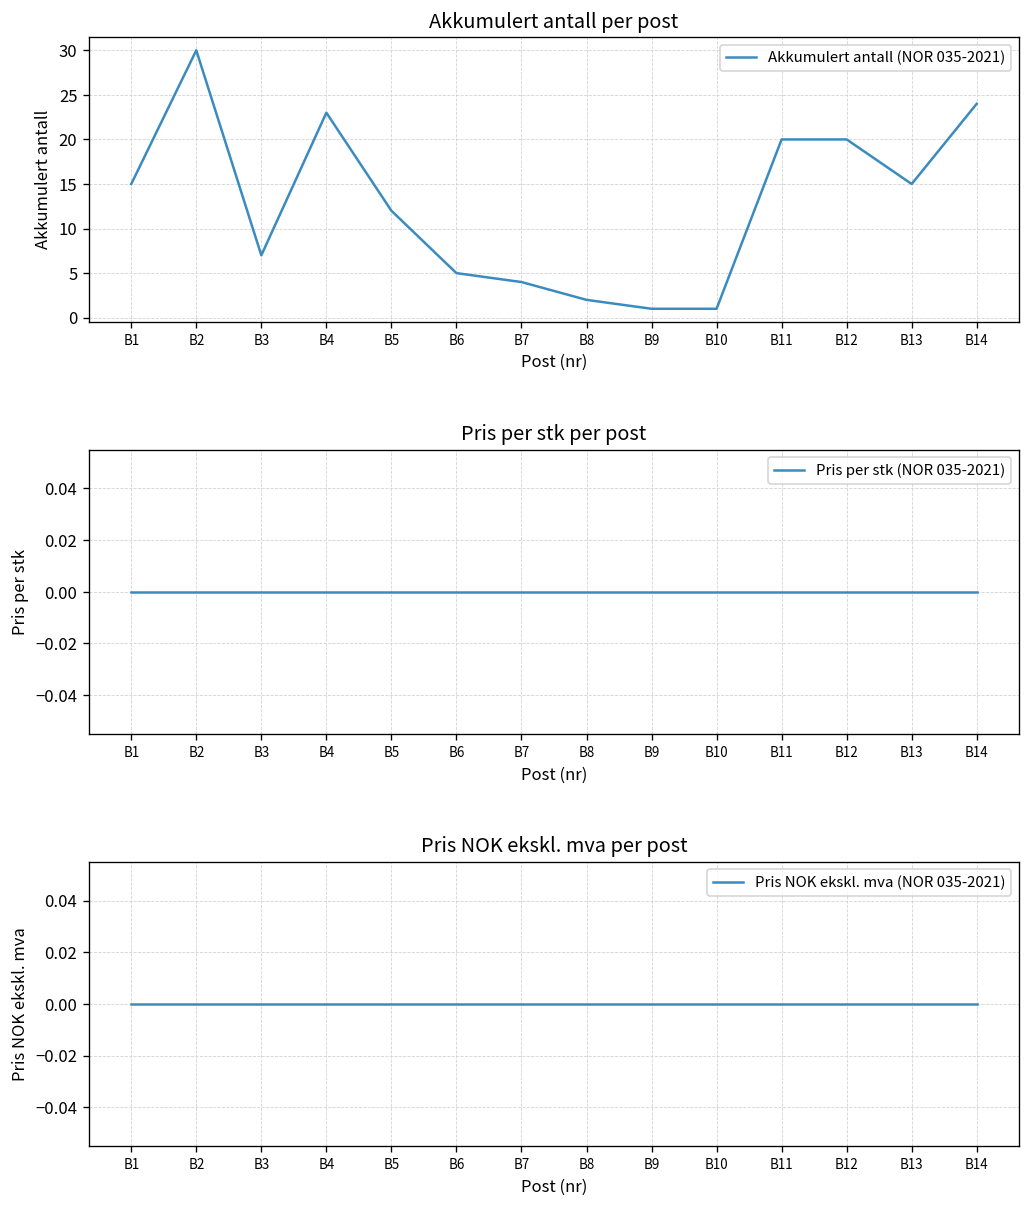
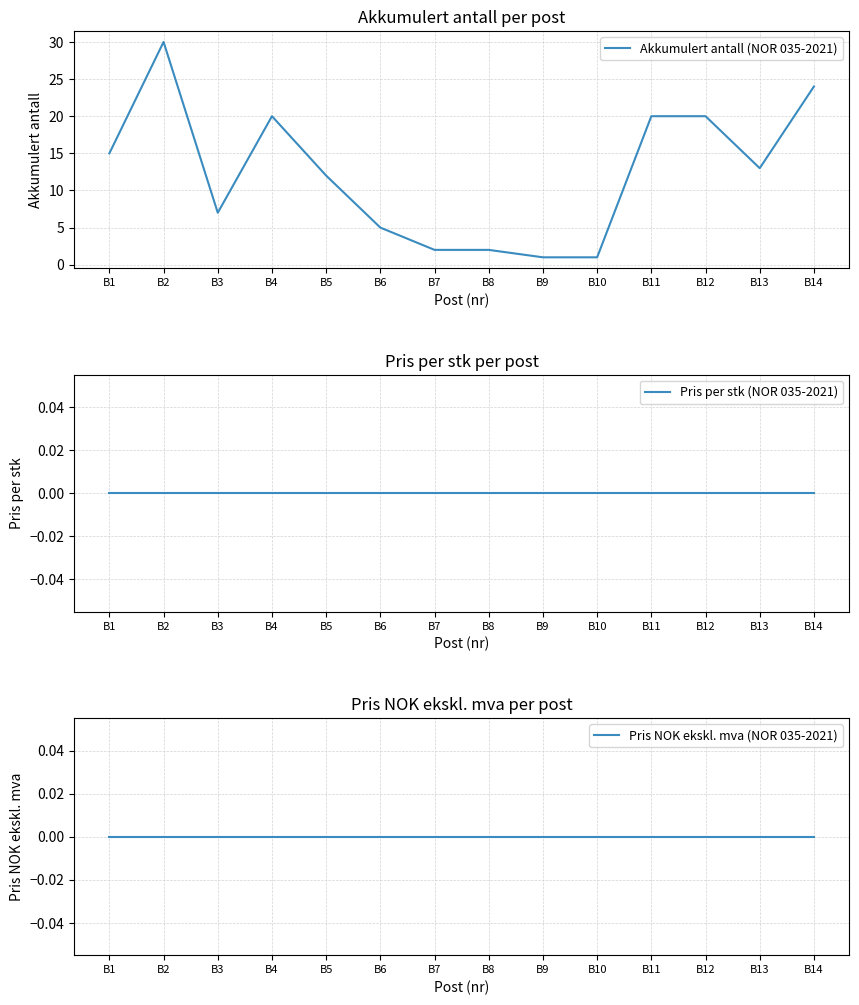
Akkumulert antall per post, B4: 23 -> 20
Akkumulert antall per post, B7: 4 -> 2
Akkumulert antall per post, B13: 15 -> 13
